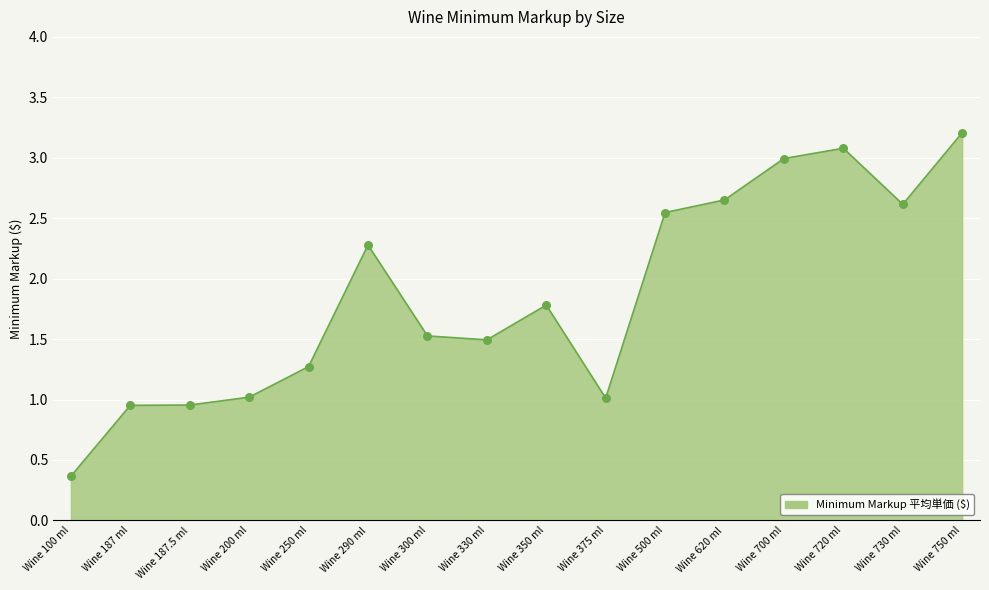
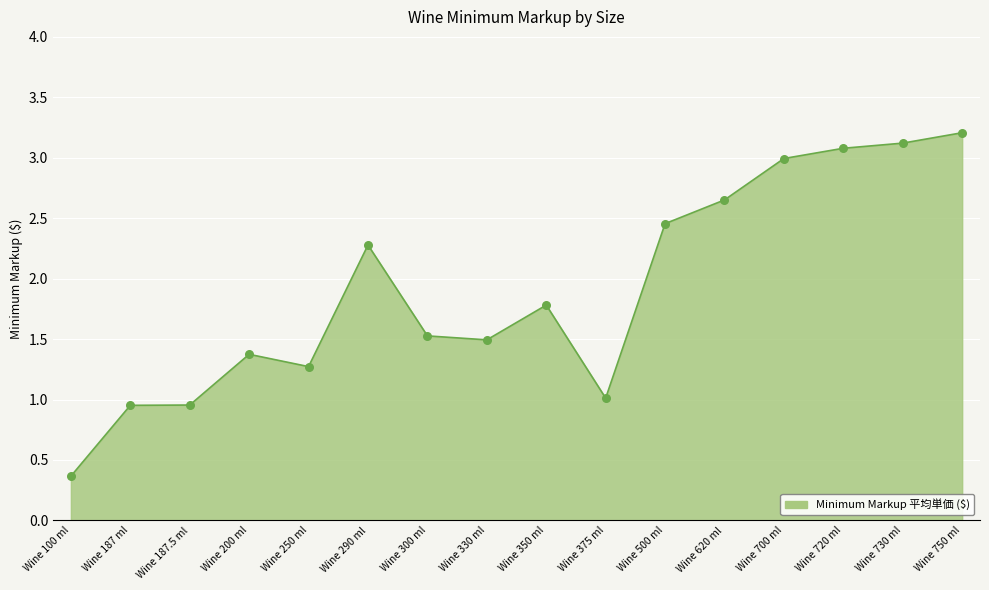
Wine 200 ml: 1.02 -> 1.37
Wine 500 ml: 2.55 -> 2.46
Wine 730 ml: 2.61 -> 3.12
